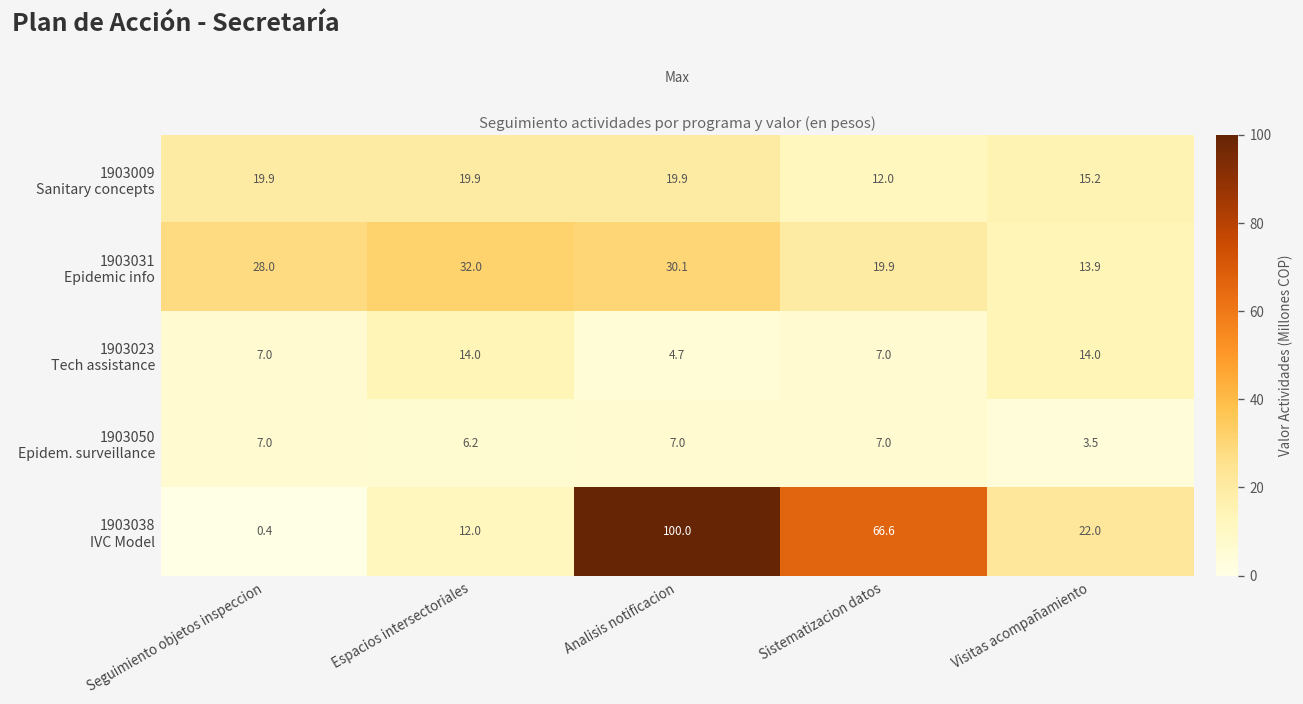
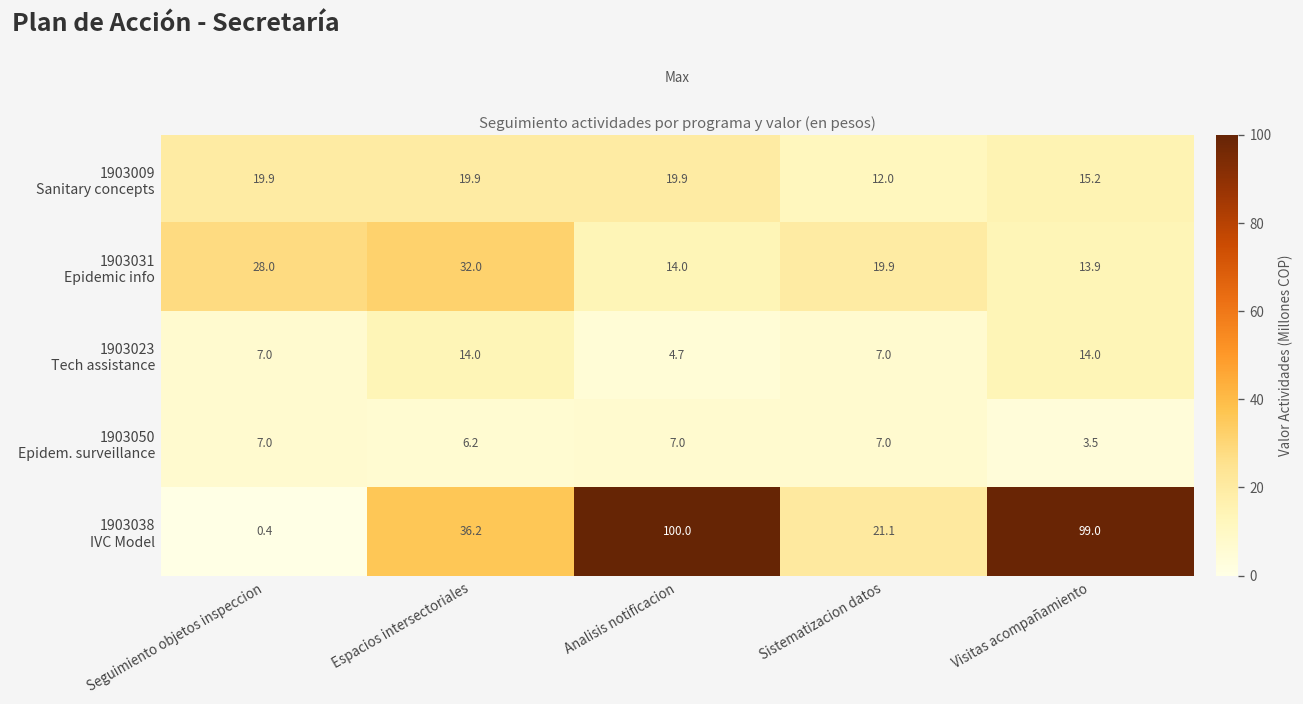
1903031 Epidemic info, Analisis notificacion: 30.1 -> 14.0
1903038 IVC Model, Espacios intersectoriales: 12.0 -> 36.2
1903038 IVC Model, Sistematizacion datos: 66.6 -> 21.1
1903038 IVC Model, Visitas acompañamiento: 22.0 -> 99.0
